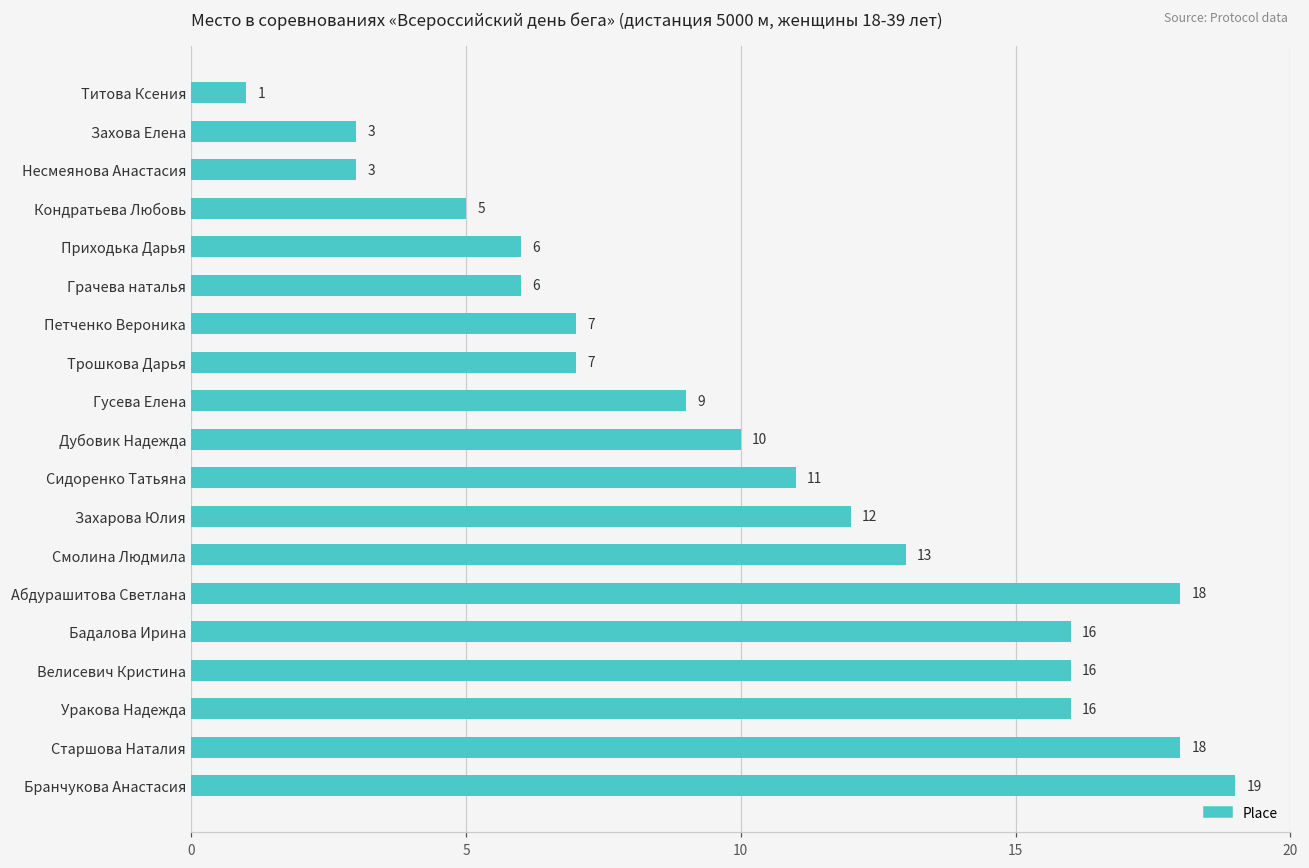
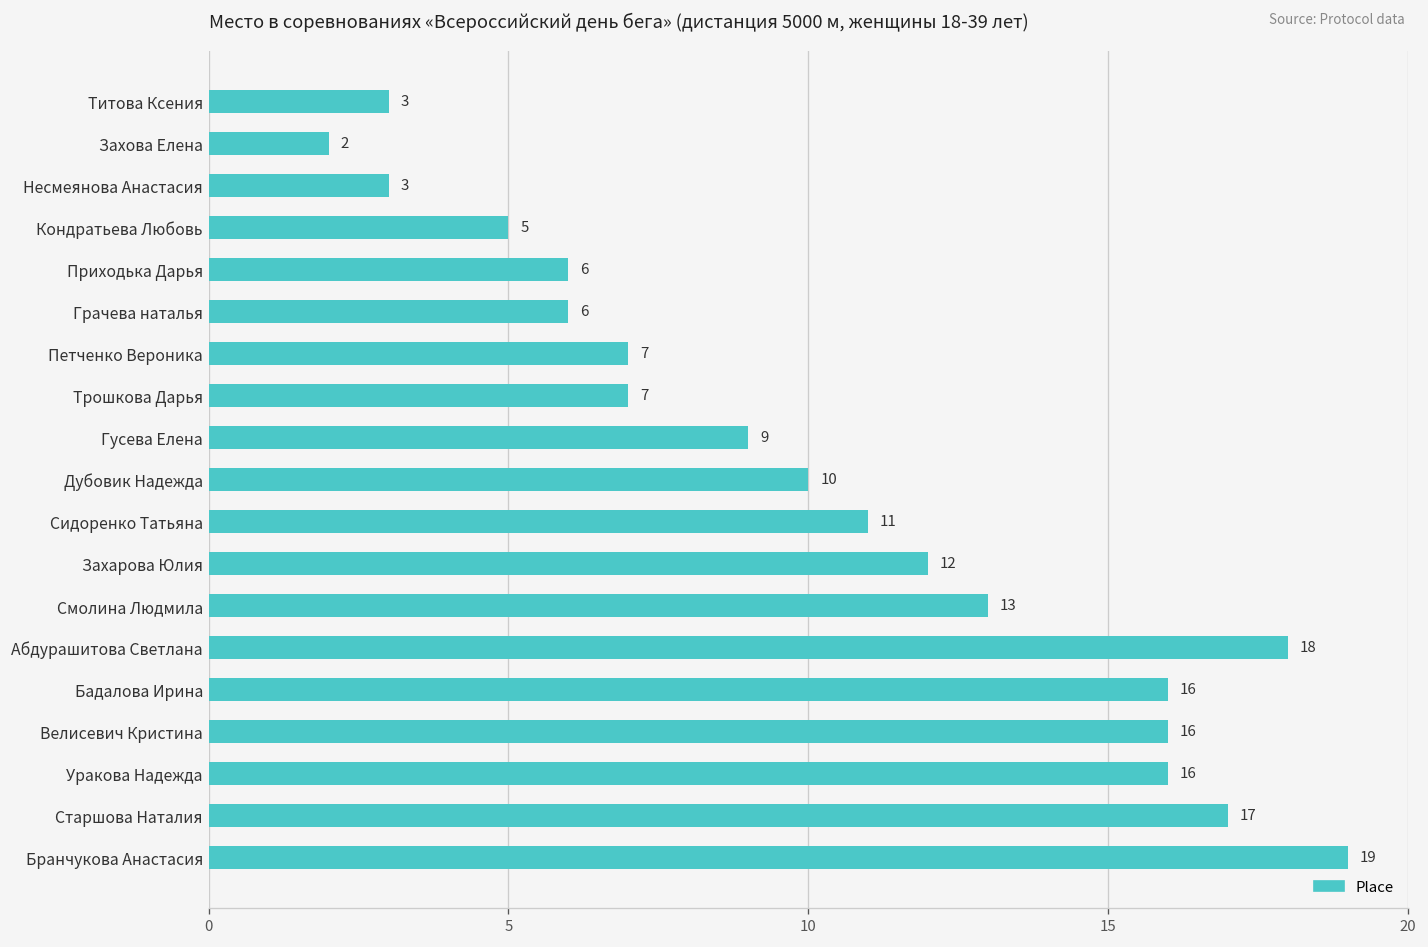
Титова Ксения: 1 -> 3
Захова Елена: 3 -> 2
Старшова Наталия: 18 -> 17
